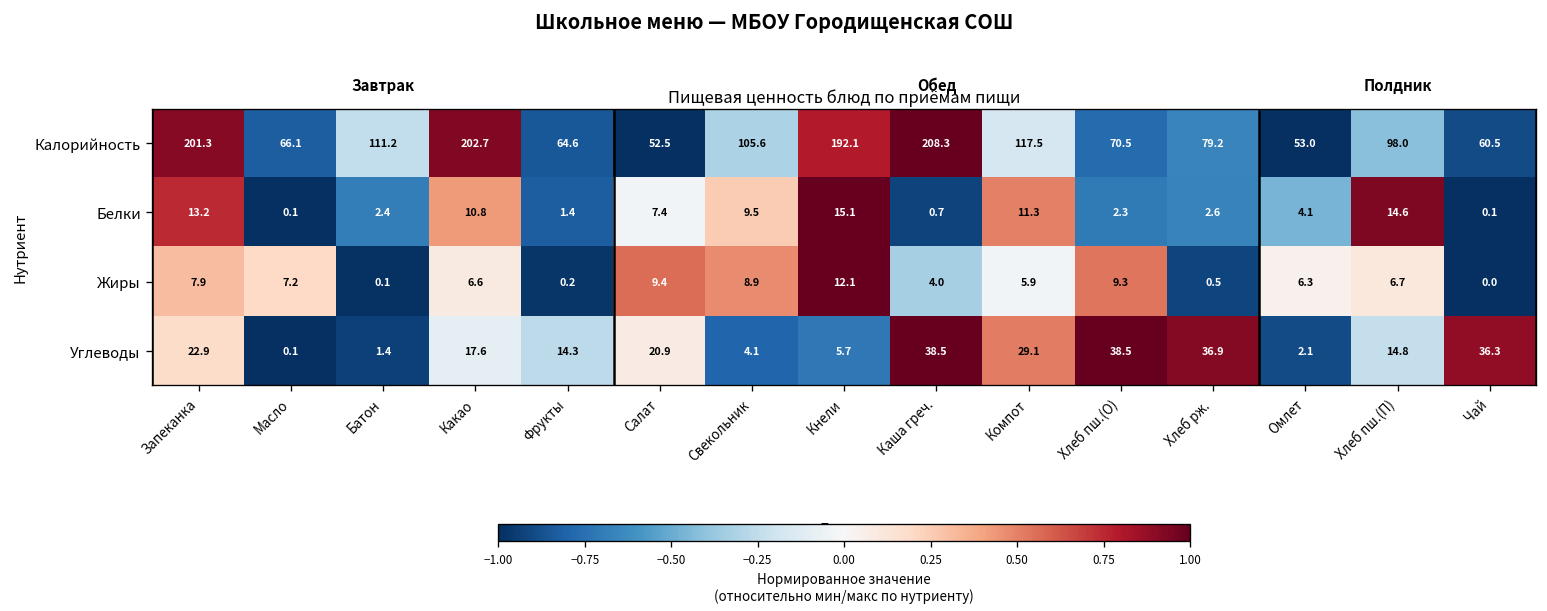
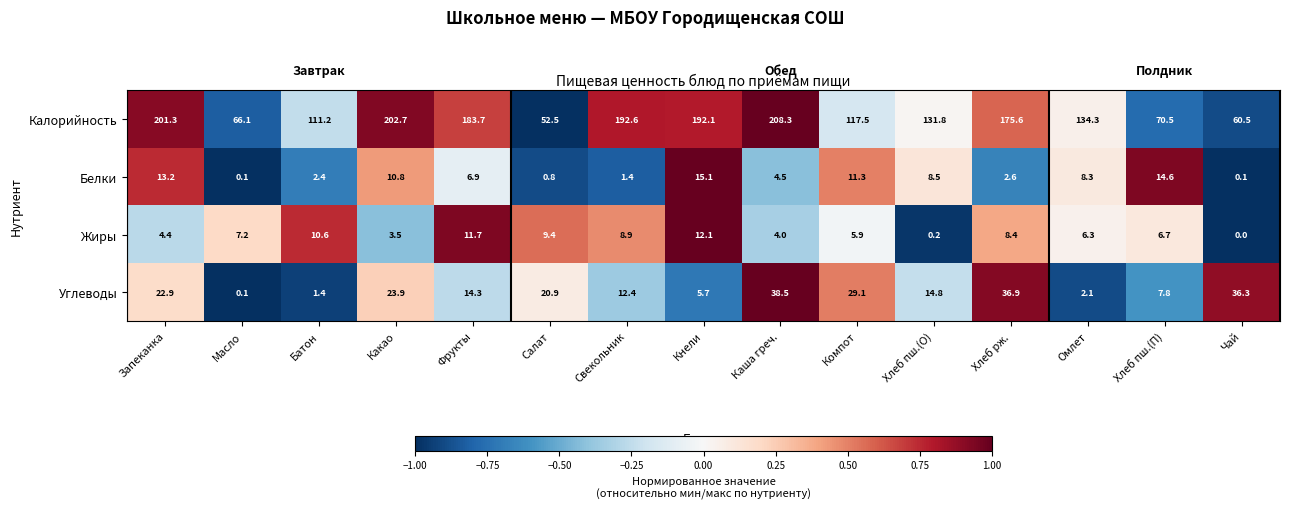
Калорийность, Фрукты: 64.6 -> 183.7
Калорийность, Свекольник: 105.6 -> 192.6
Калорийность, Хлеб пш.(О): 70.5 -> 131.8
Калорийность, Хлеб рж.: 79.2 -> 175.6
Калорийность, Омлет: 53.0 -> 134.3
Калорийность, Хлеб пш.(П): 98.0 -> 70.5
Белки, Фрукты: 1.4 -> 6.9
Белки, Салат: 7.4 -> 0.8
Белки, Свекольник: 9.5 -> 1.4
Белки, Каша греч.: 0.7 -> 4.5
Белки, Хлеб пш.(О): 2.3 -> 8.5
Белки, Омлет: 4.1 -> 8.3
Жиры, Запеканка: 7.9 -> 4.4
Жиры, Батон: 0.1 -> 10.6
Жиры, Какао: 6.6 -> 3.5
Жиры, Фрукты: 0.2 -> 11.7
Жиры, Хлеб пш.(О): 9.3 -> 0.2
Жиры, Хлеб рж.: 0.5 -> 8.4
Углеводы, Какао: 17.6 -> 23.9
Углеводы, Свекольник: 4.1 -> 12.4
Углеводы, Хлеб пш.(О): 38.5 -> 14.8
Углеводы, Хлеб пш.(П): 14.8 -> 7.8
